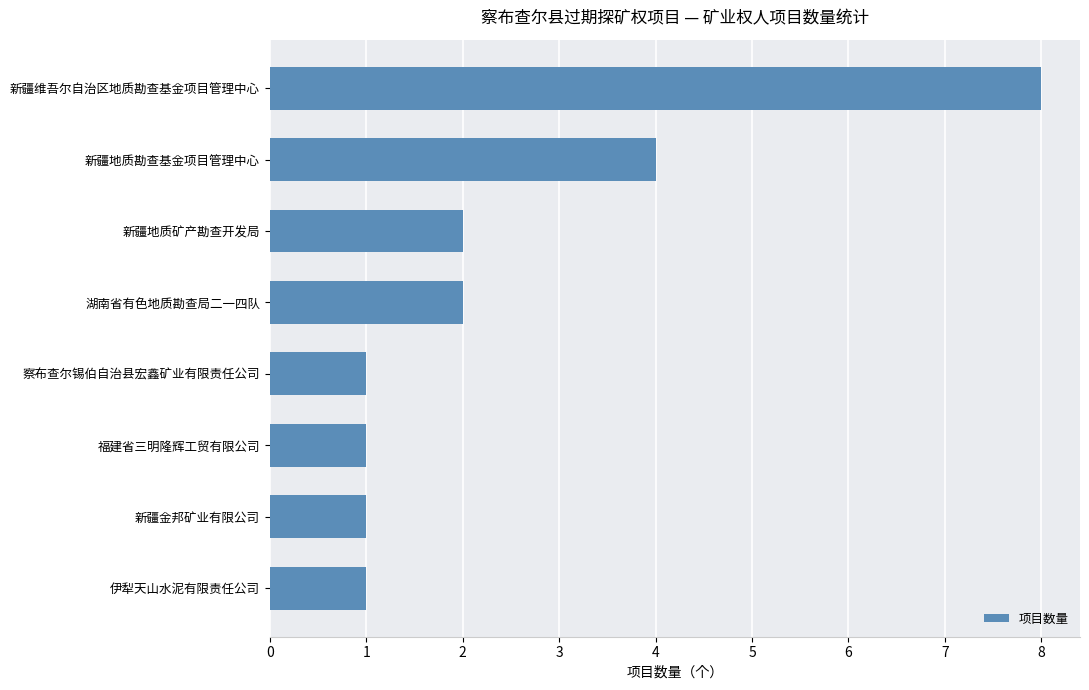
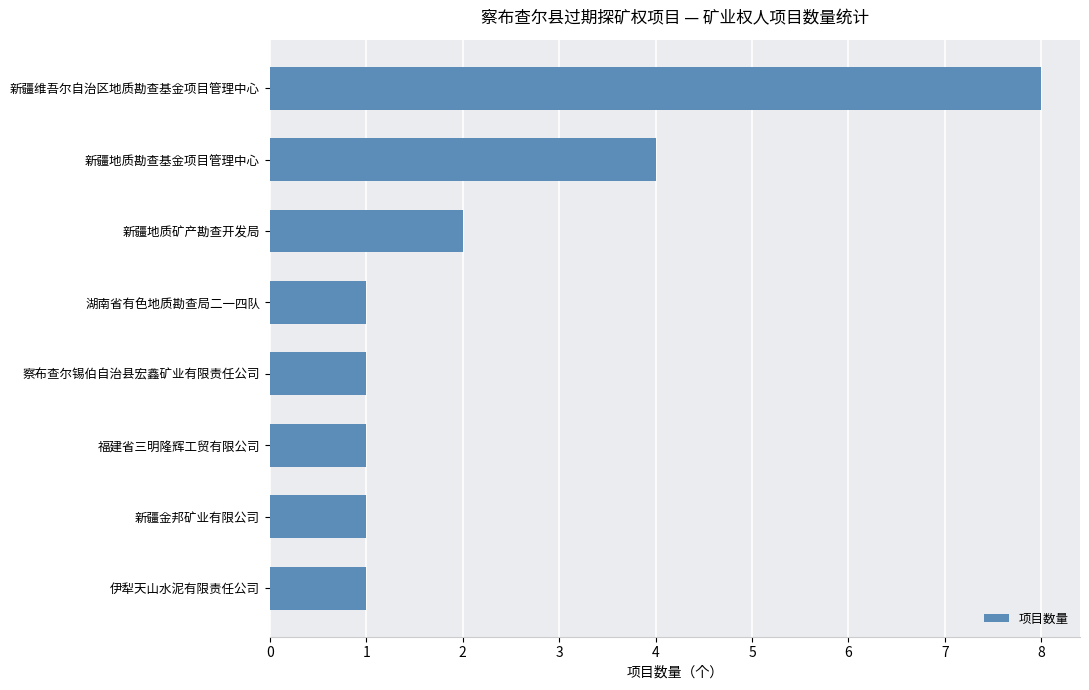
湖南省有色地质勘查局二一四队: 2 -> 1
